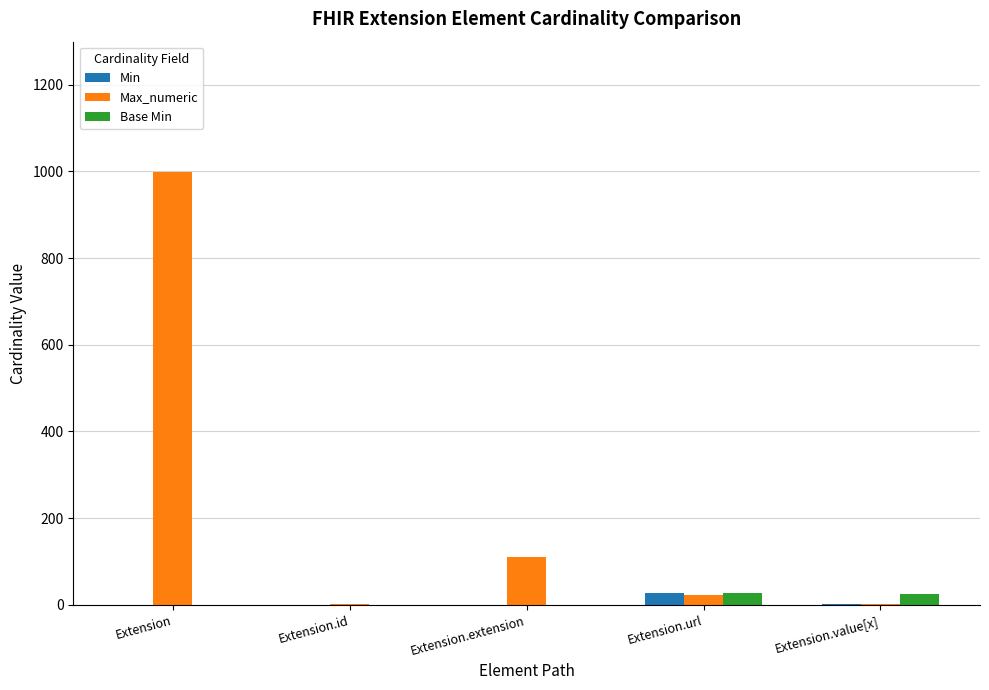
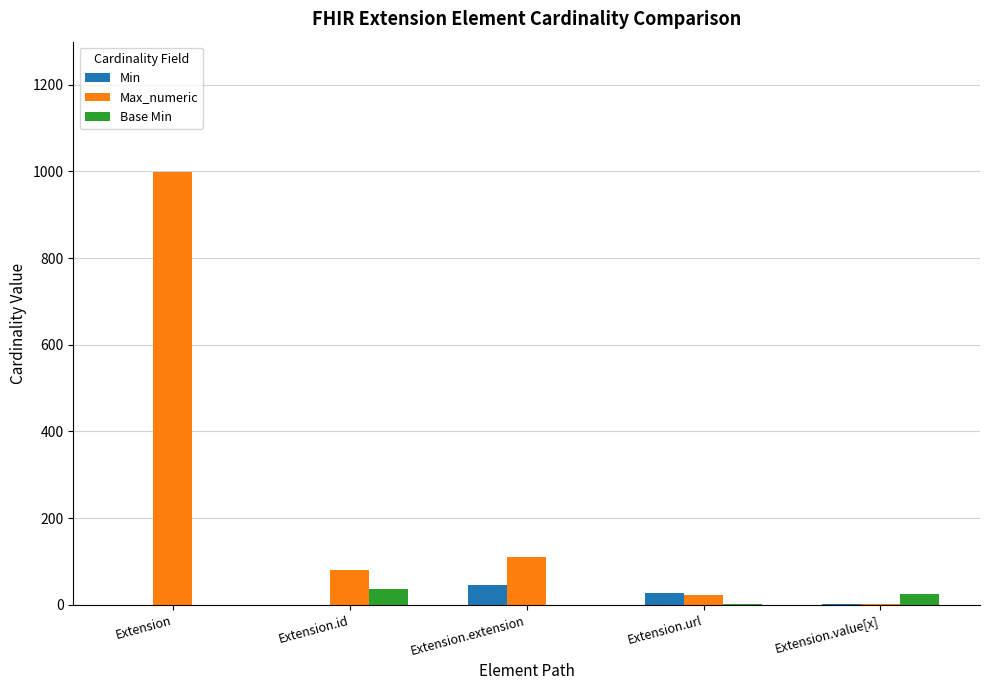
Max_numeric, Extension.id: 0 -> 80
Base Min, Extension.id: 0 -> 40
Min, Extension.extension: 0 -> 50
Base Min, Extension.url: 30 -> 0
